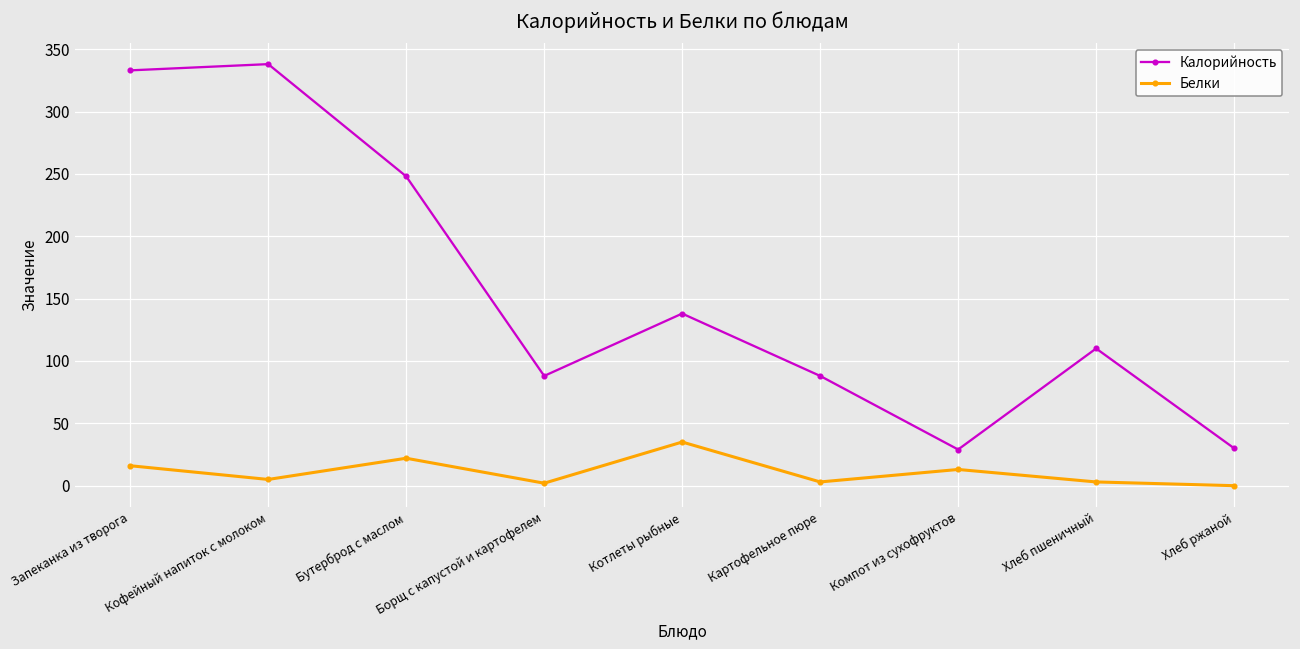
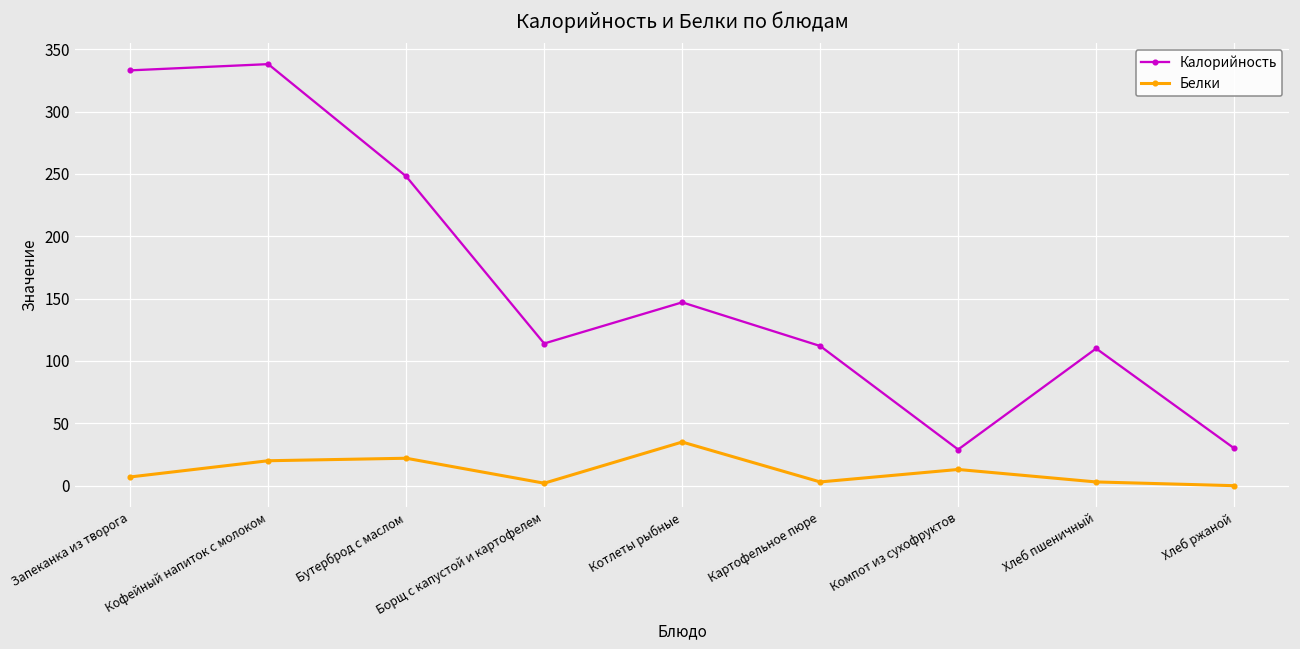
Белки, Запеканка из творога: 16 -> 7
Белки, Кофейный напиток с молоком: 5 -> 20
Калорийность, Борщ с капустой и картофелем: 88 -> 114
Калорийность, Котлеты рыбные: 138 -> 147
Калорийность, Картофельное пюре: 88 -> 112
